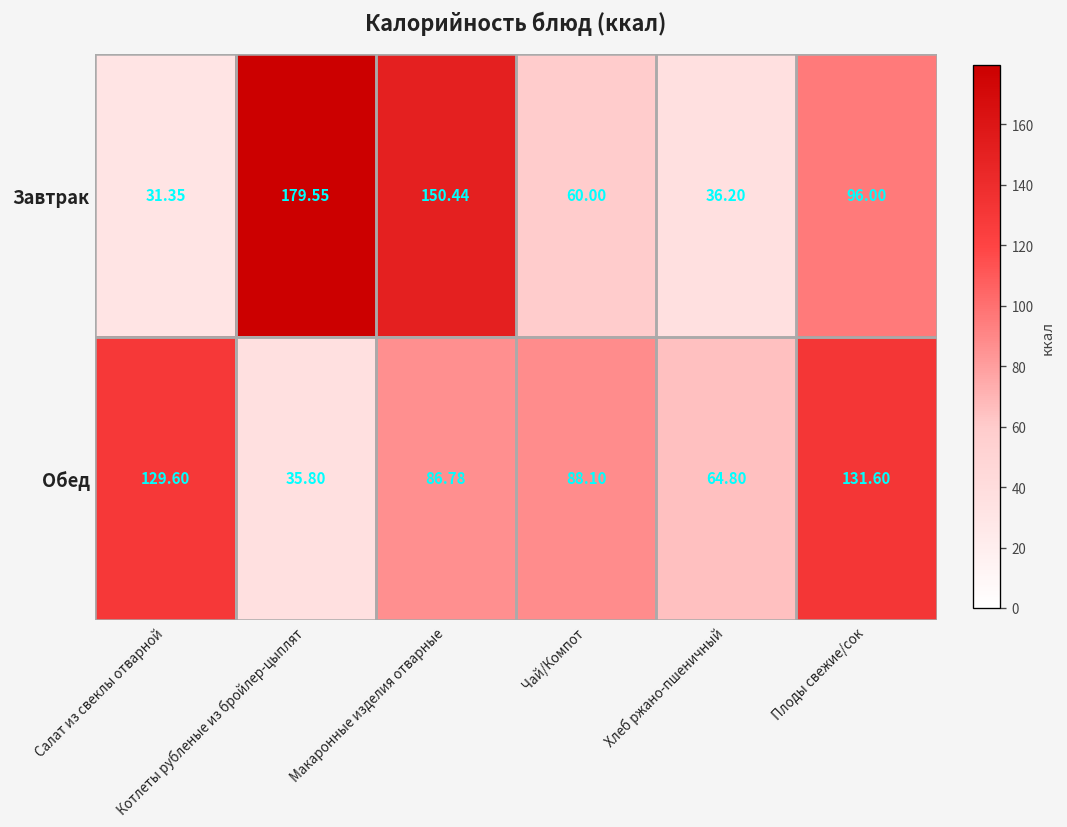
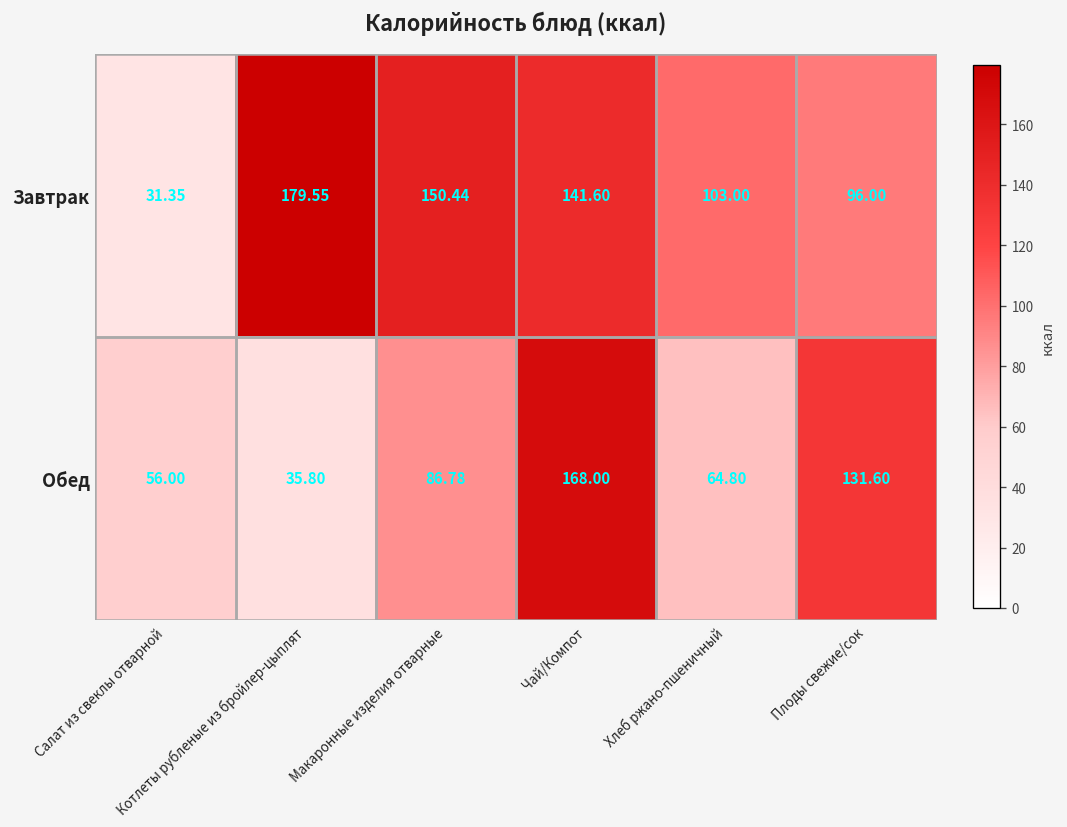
Завтрак, Чай/Компот: 60.00 -> 141.60
Завтрак, Хлеб ржано-пшеничный: 36.20 -> 103.00
Обед, Салат из свеклы отварной: 129.60 -> 56.00
Обед, Чай/Компот: 88.10 -> 168.00
